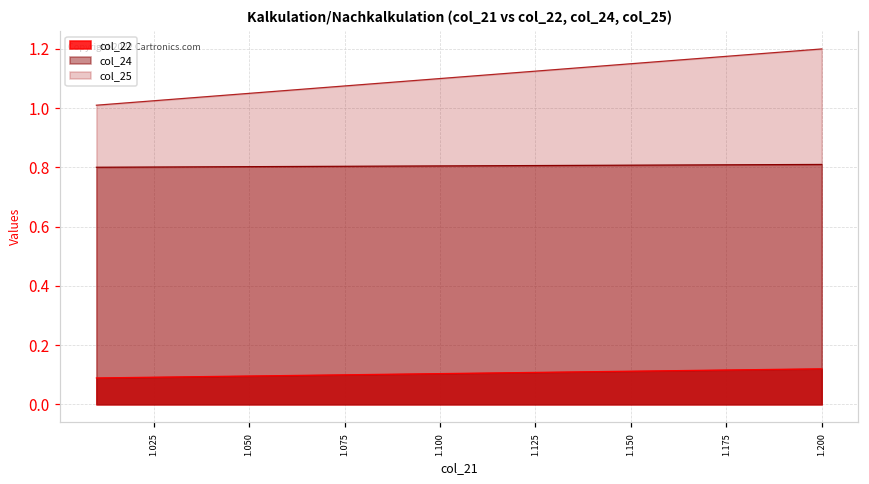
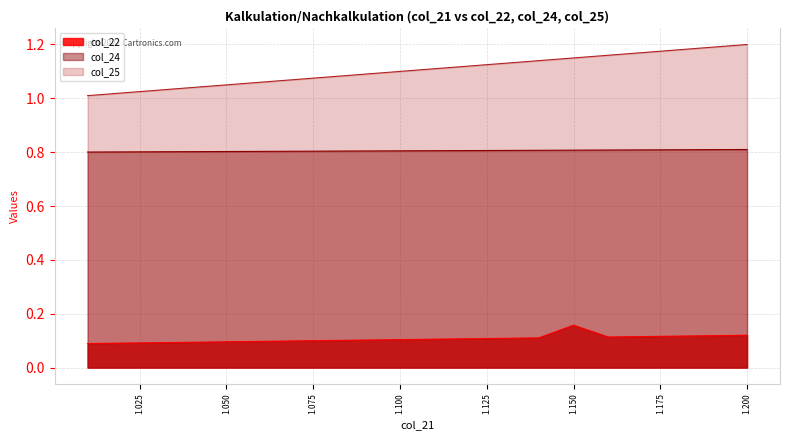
col_22, 1.150: 0.11 -> 0.16
